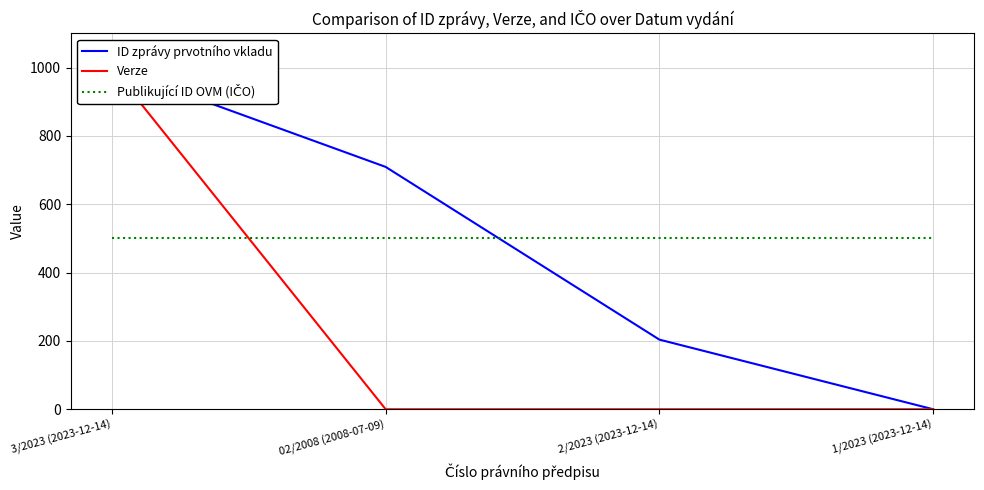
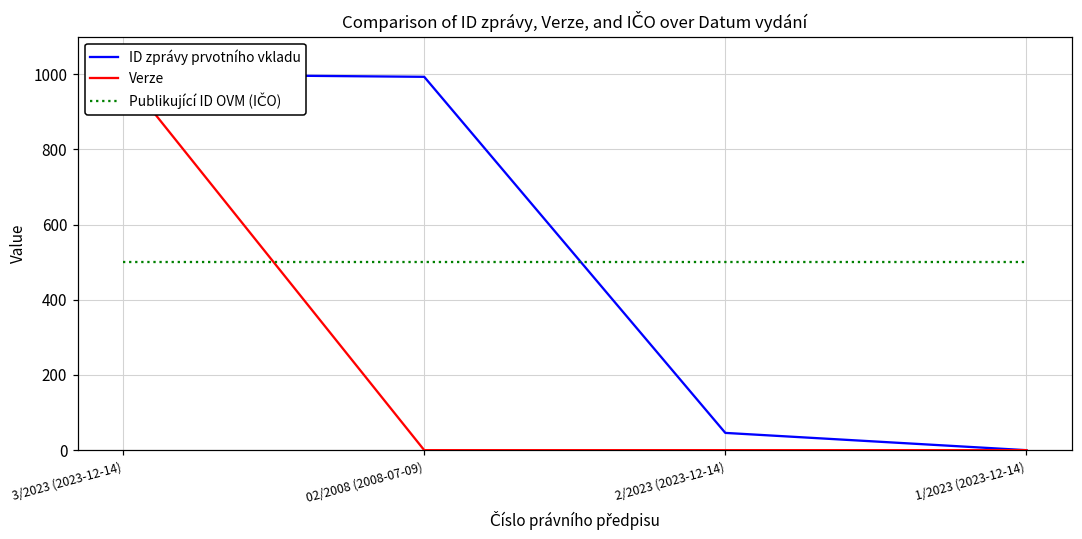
ID zprávy prvotního vkladu, 02/2008 (2008-07-09): 710 -> 990
ID zprávy prvotního vkladu, 2/2023 (2023-12-14): 200 -> 50
